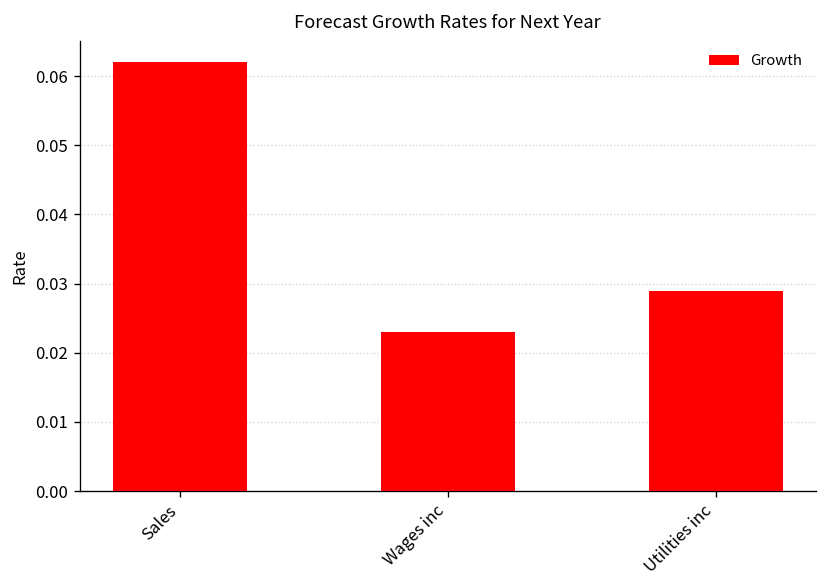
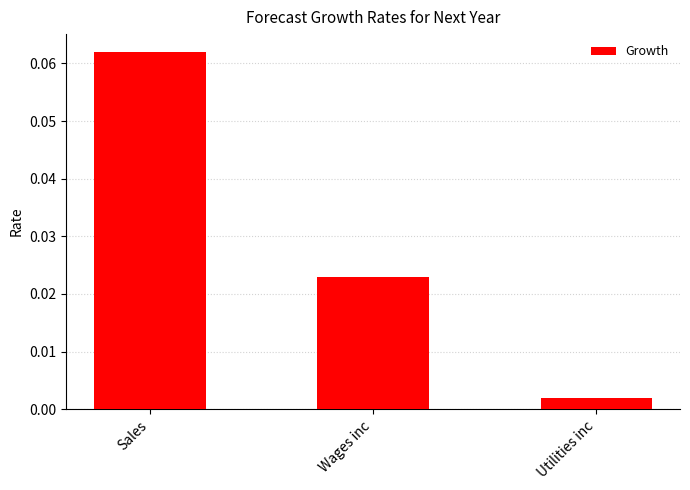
Utilities inc: 0.029 -> 0.002
